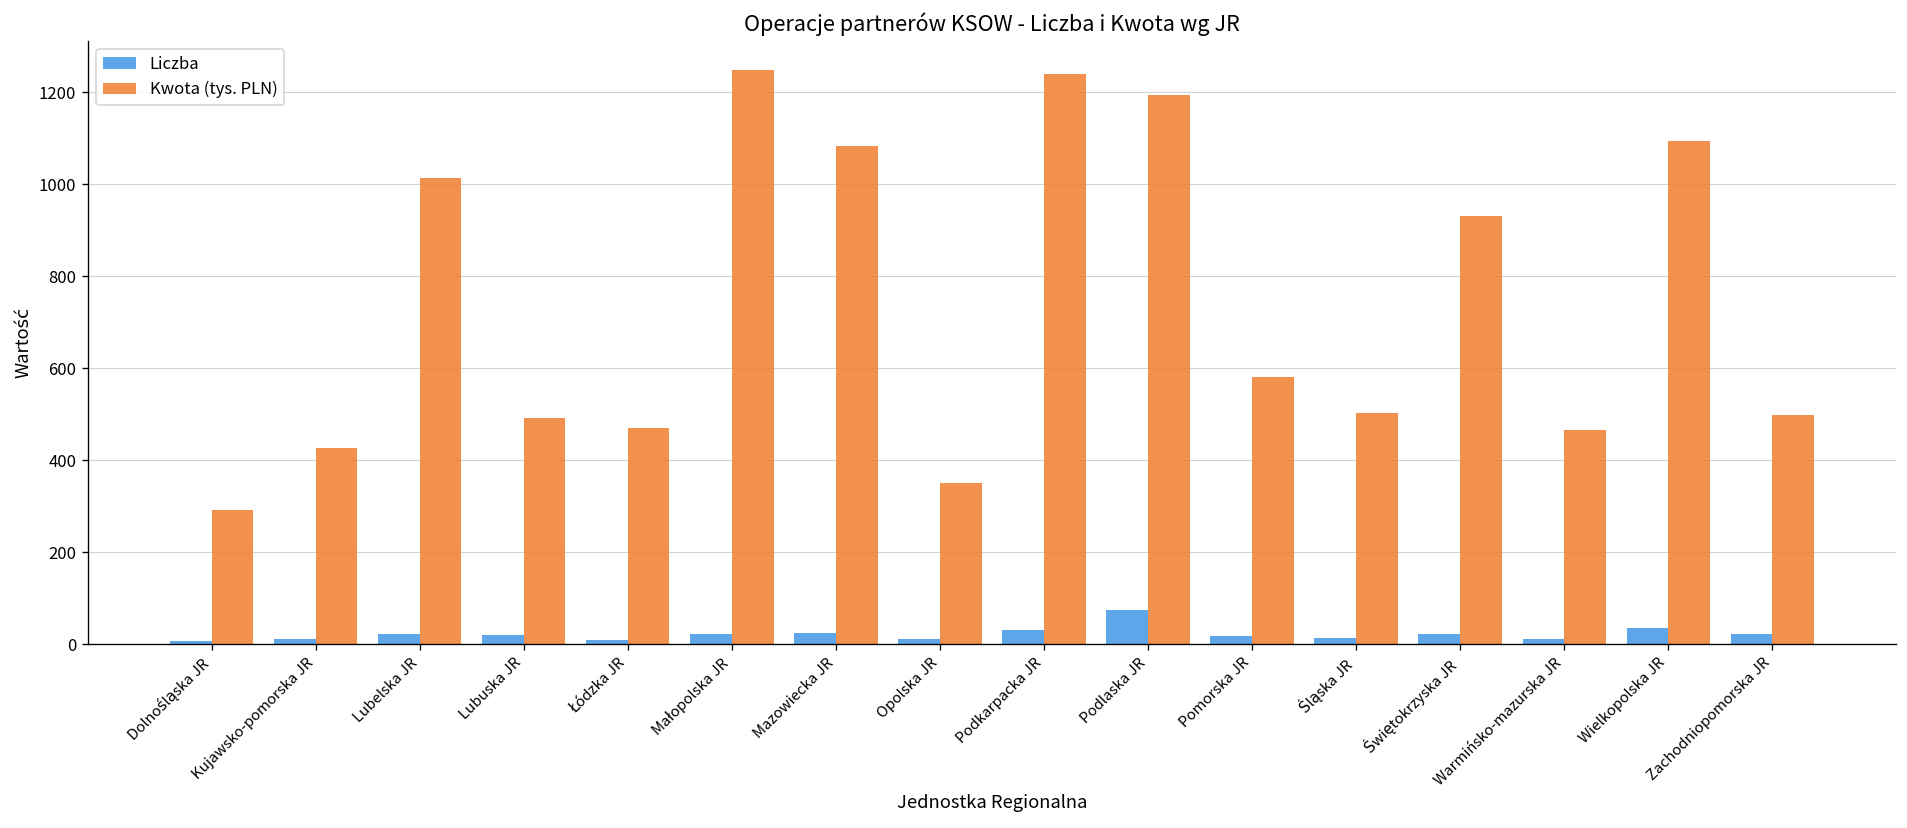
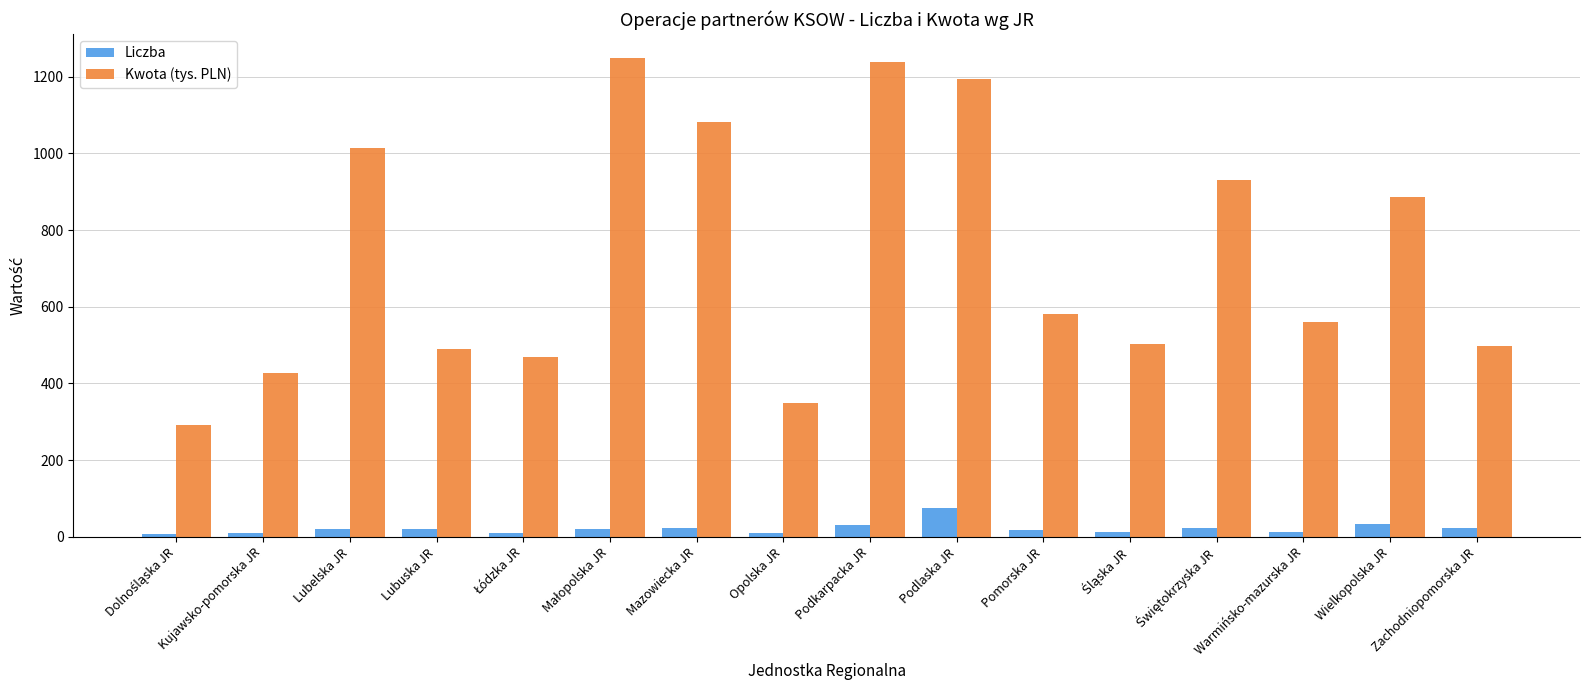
Kwota (tys. PLN), Warmińsko-mazurska JR: 460 -> 560
Kwota (tys. PLN), Wielkopolska JR: 1090 -> 890
